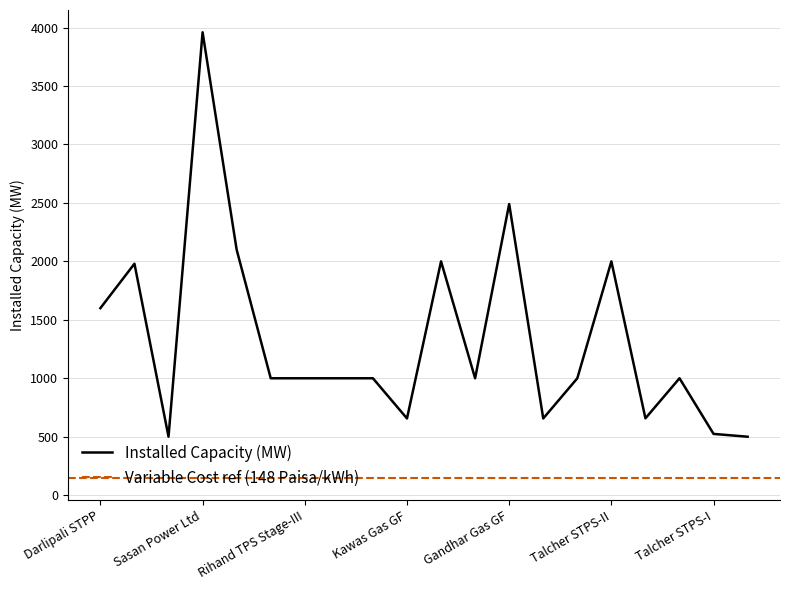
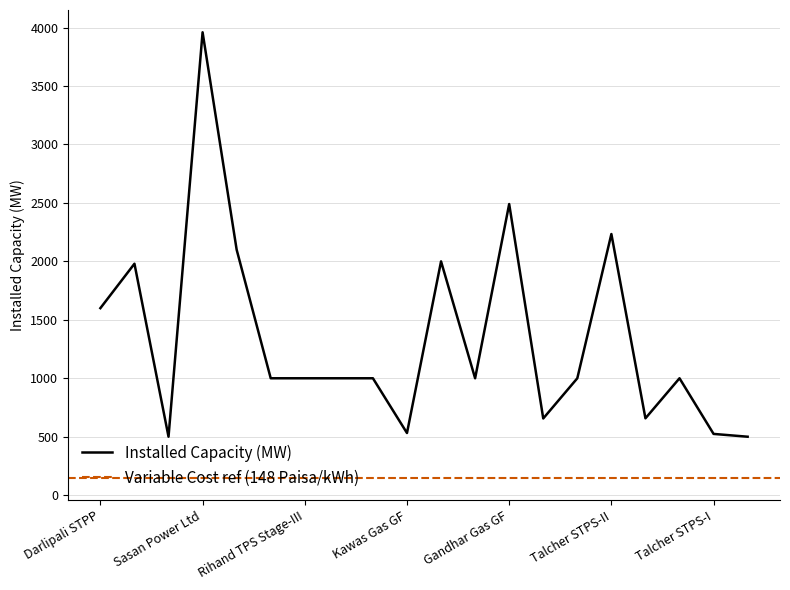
Kawas Gas GF: 660 -> 530
Talcher STPS-II: 2000 -> 2230
